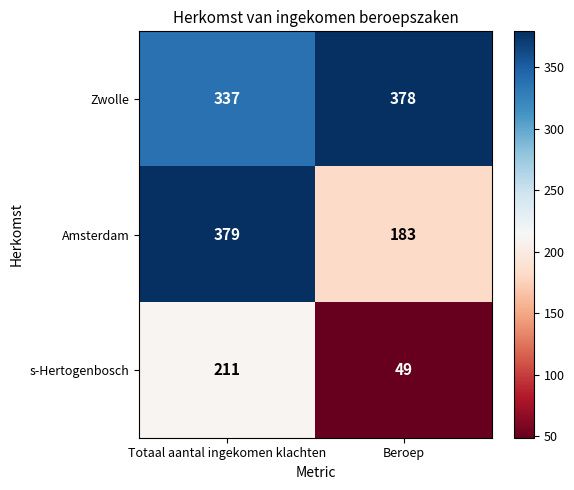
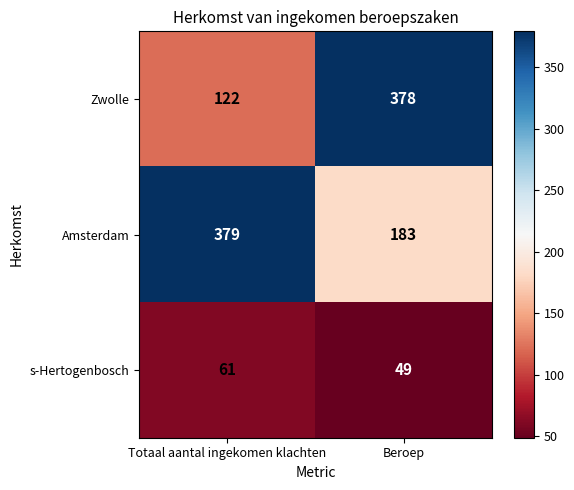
Zwolle, Totaal aantal ingekomen klachten: 337 -> 122
s-Hertogenbosch, Totaal aantal ingekomen klachten: 211 -> 61
